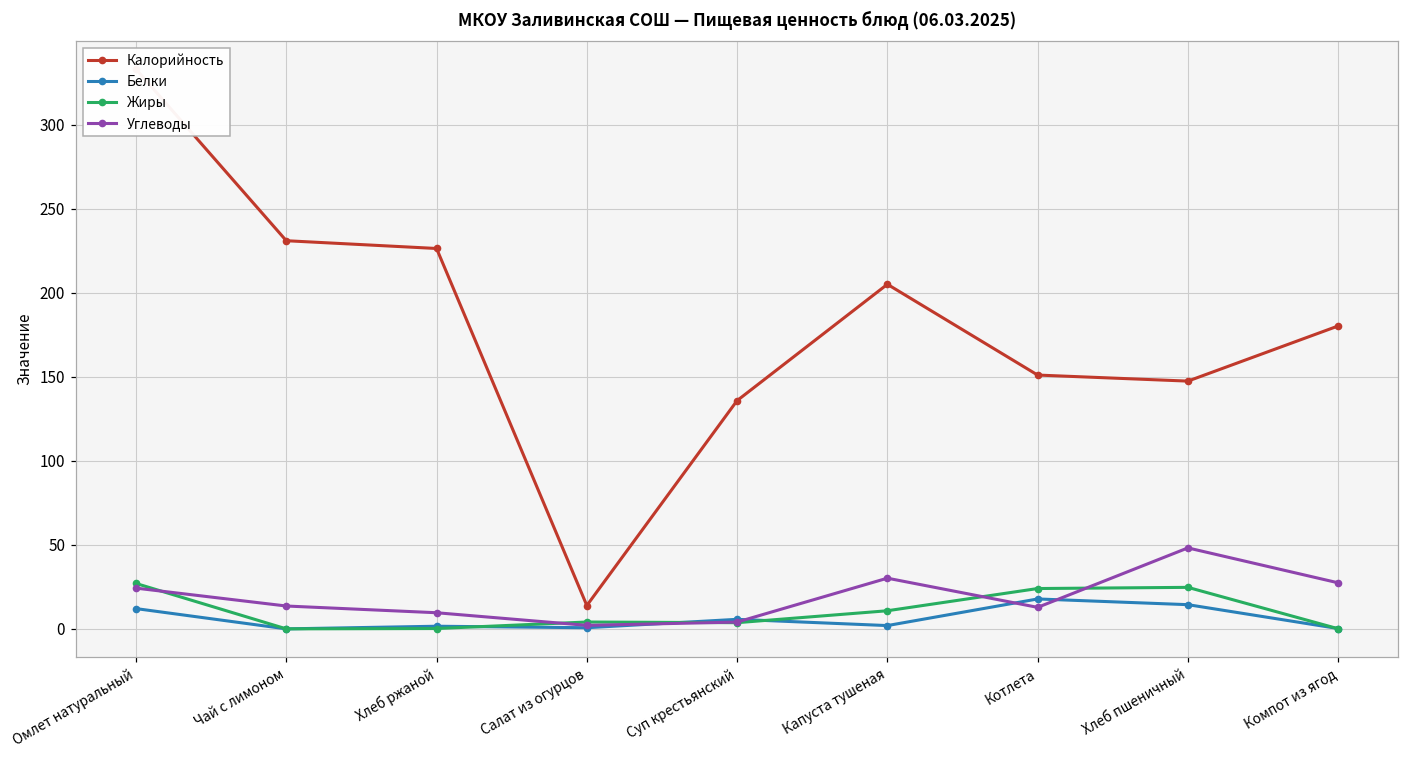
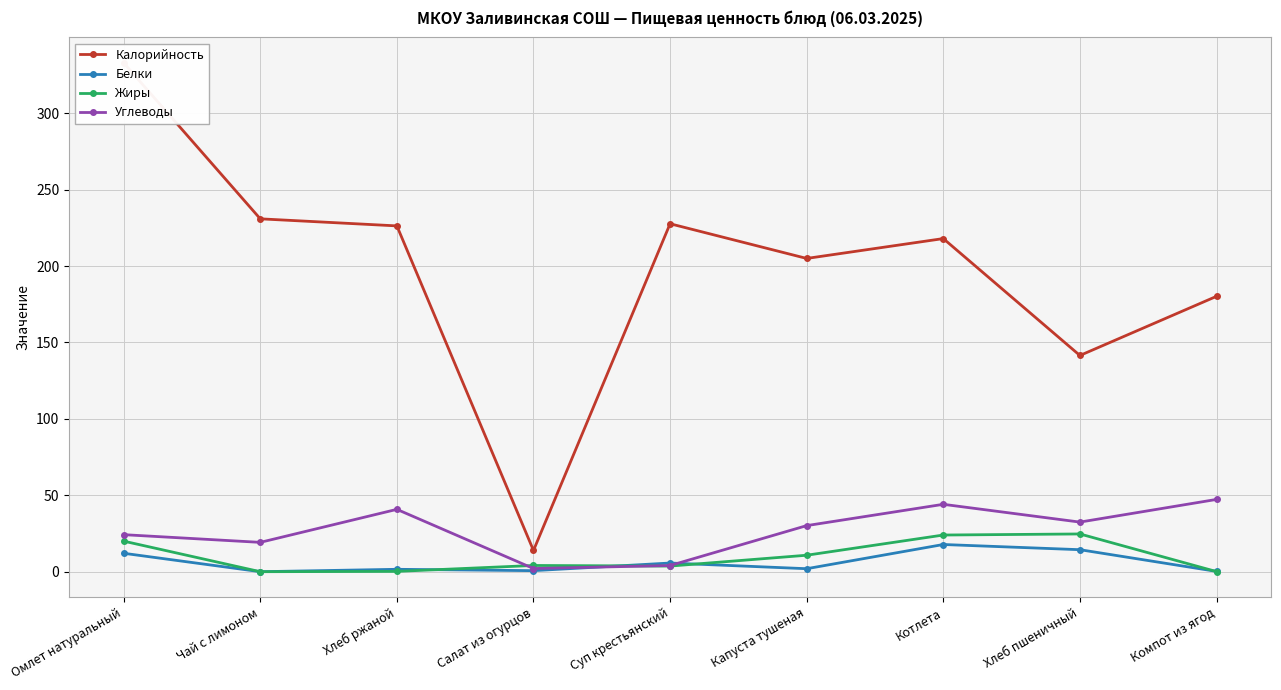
Жиры, Омлет натуральный: 27 -> 20
Углеводы, Чай с лимоном: 14 -> 19
Углеводы, Хлеб ржаной: 10 -> 41
Калорийность, Суп крестьянский: 136 -> 228
Калорийность, Котлета: 151 -> 218
Углеводы, Котлета: 13 -> 44
Калорийность, Хлеб пшеничный: 147 -> 142
Углеводы, Хлеб пшеничный: 48 -> 32
Углеводы, Компот из ягод: 27 -> 47
